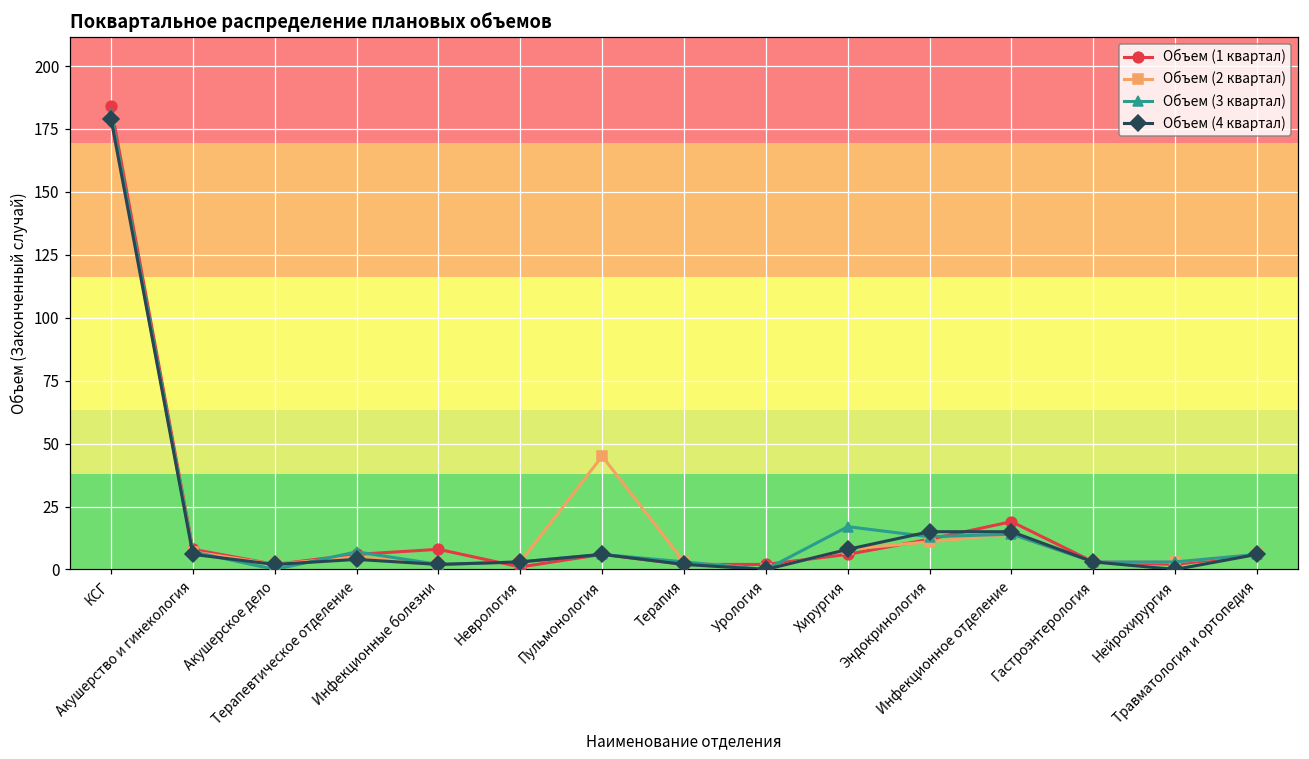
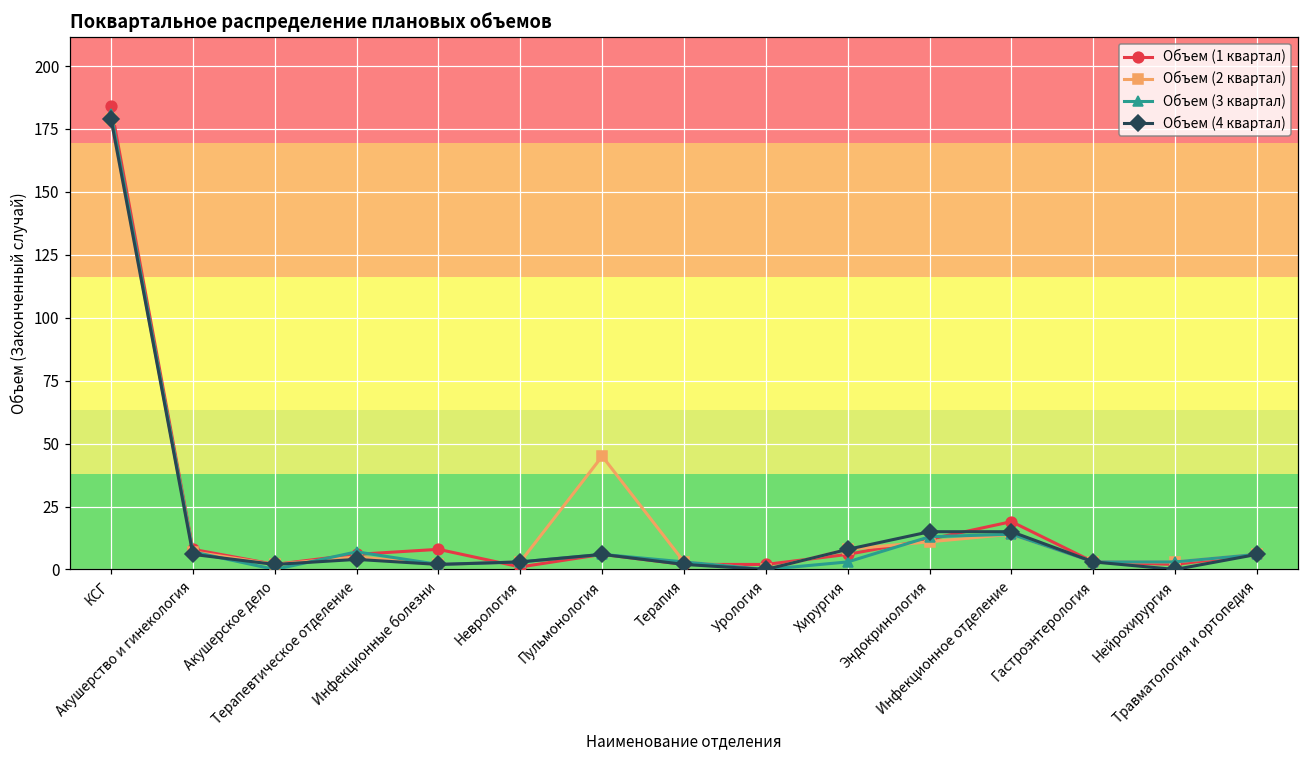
Объем (3 квартал), Хирургия: 17 -> 3
